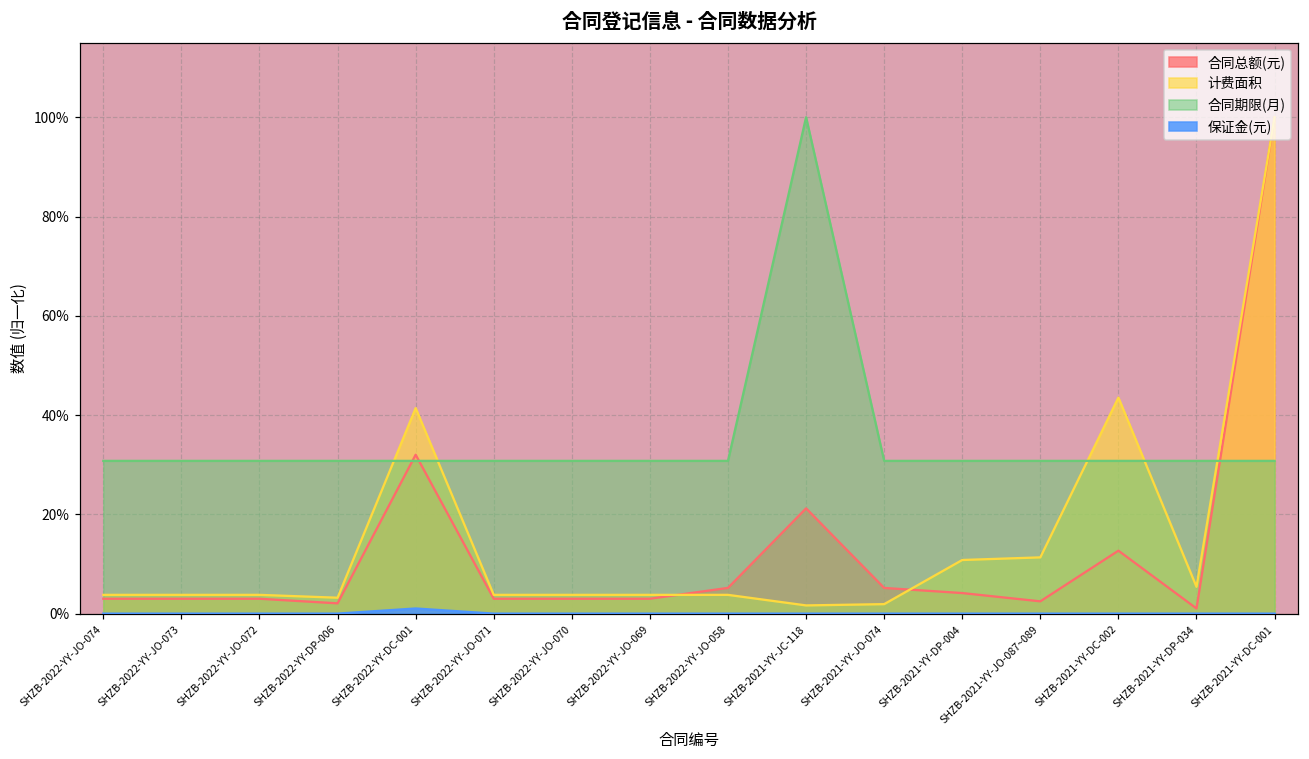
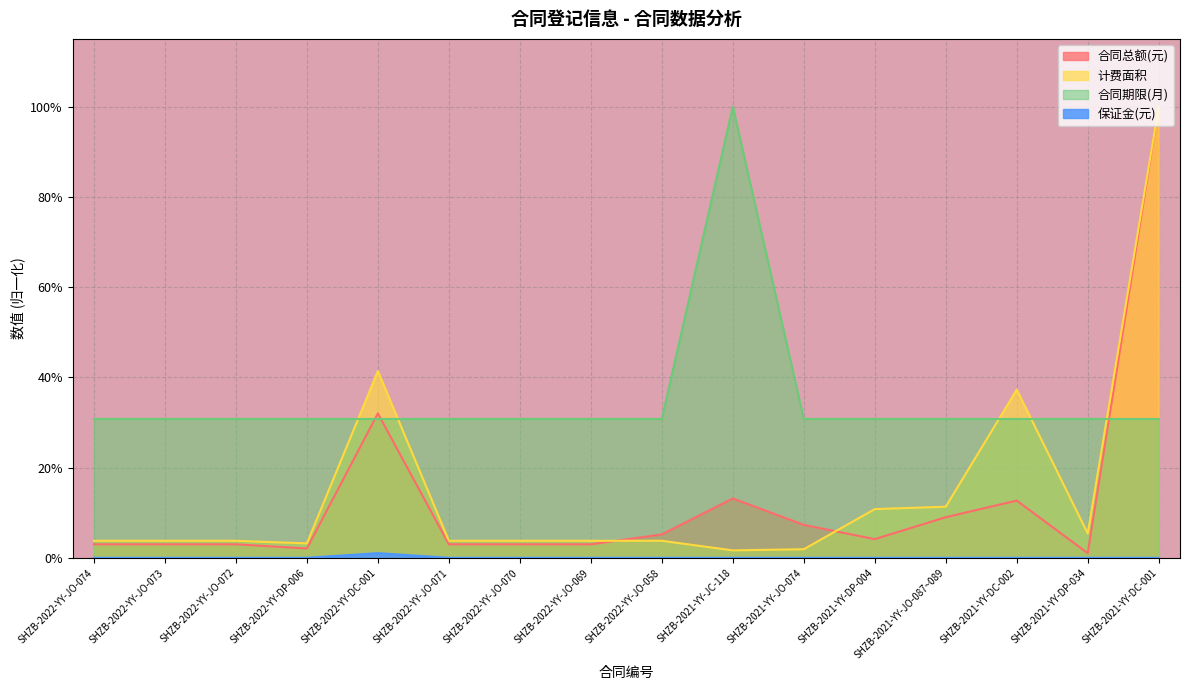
合同总额(元), SHZB-2021-YY-JC-118: 21% -> 13%
合同总额(元), SHZB-2021-YY-JO-074: 5% -> 7%
合同总额(元), SHZB-2021-YY-JO-087~089: 2% -> 9%
计费面积, SHZB-2021-YY-DC-002: 44% -> 37%
